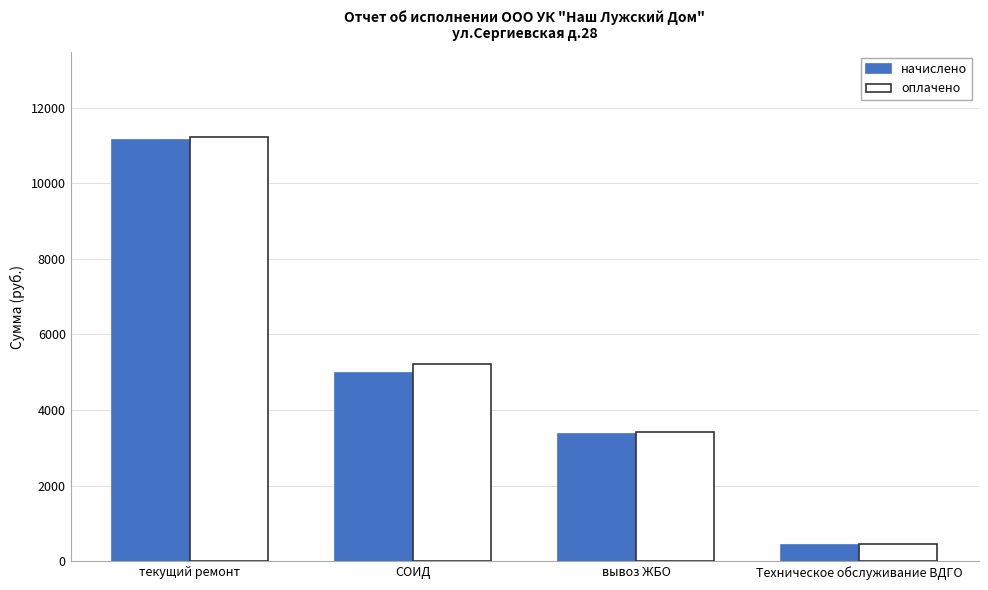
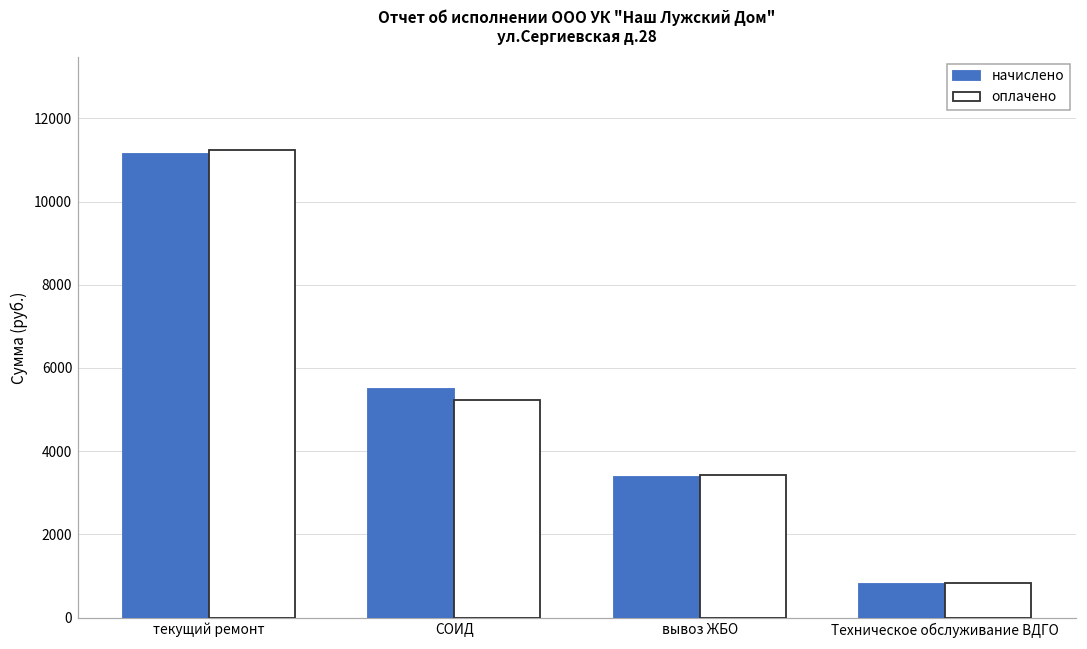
начислено, СОИД: 5000 -> 5500
начислено, Техническое обслуживание ВДГО: 400 -> 800
оплачено, Техническое обслуживание ВДГО: 500 -> 800
